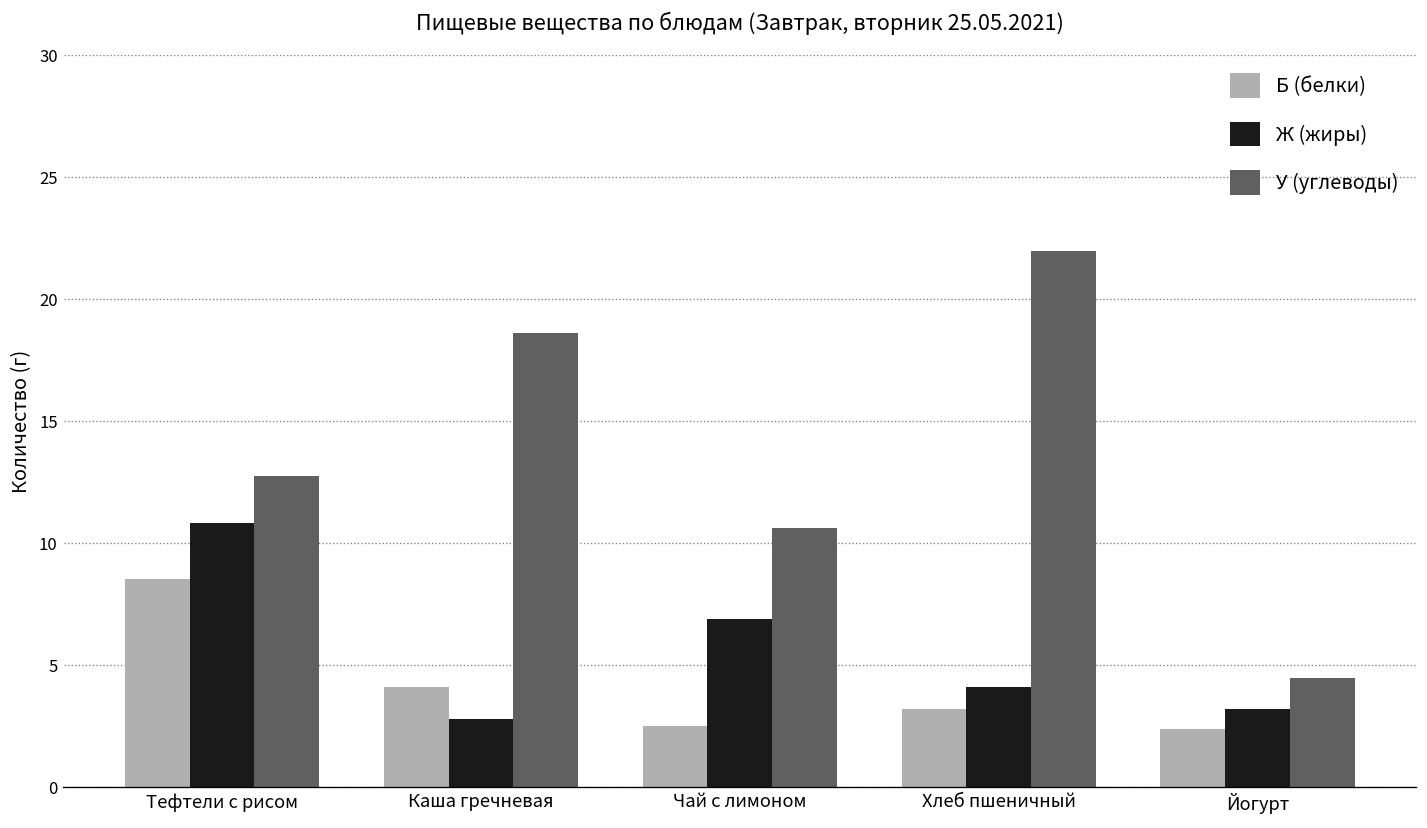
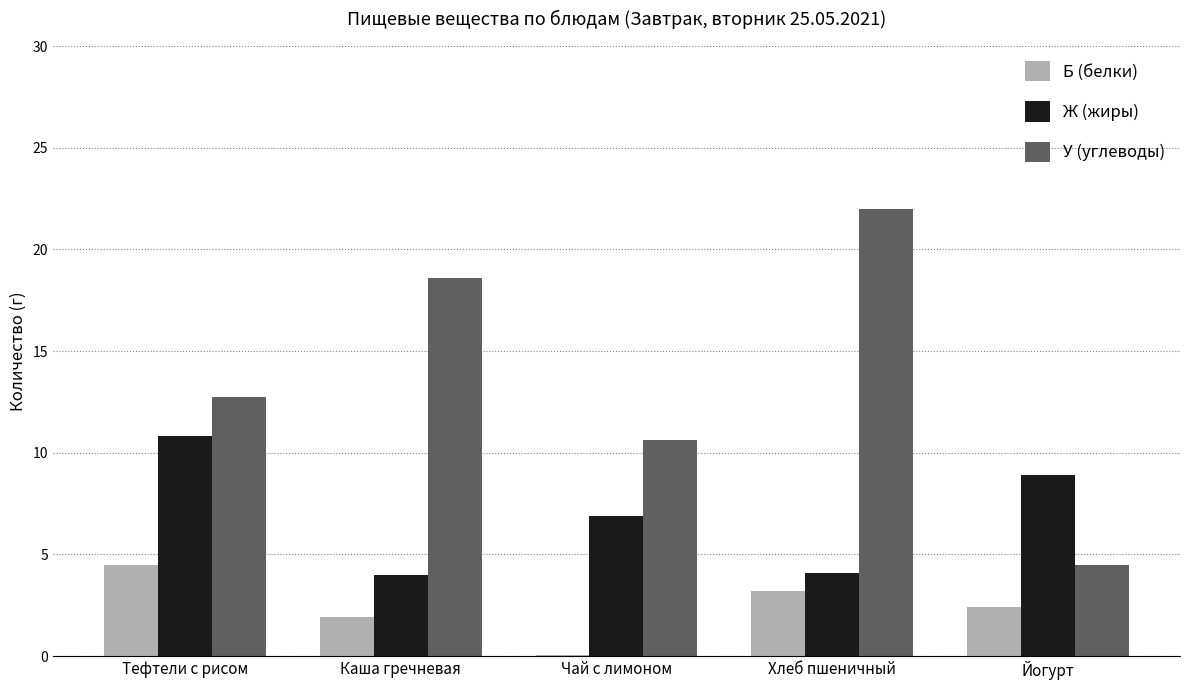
Б (белки), Тефтели с рисом: 8.5 -> 4.5
Б (белки), Каша гречневая: 4.1 -> 1.9
Ж (жиры), Каша гречневая: 2.8 -> 4.0
Б (белки), Чай с лимоном: 2.5 -> 0.1
Ж (жиры), Йогурт: 3.2 -> 8.9
